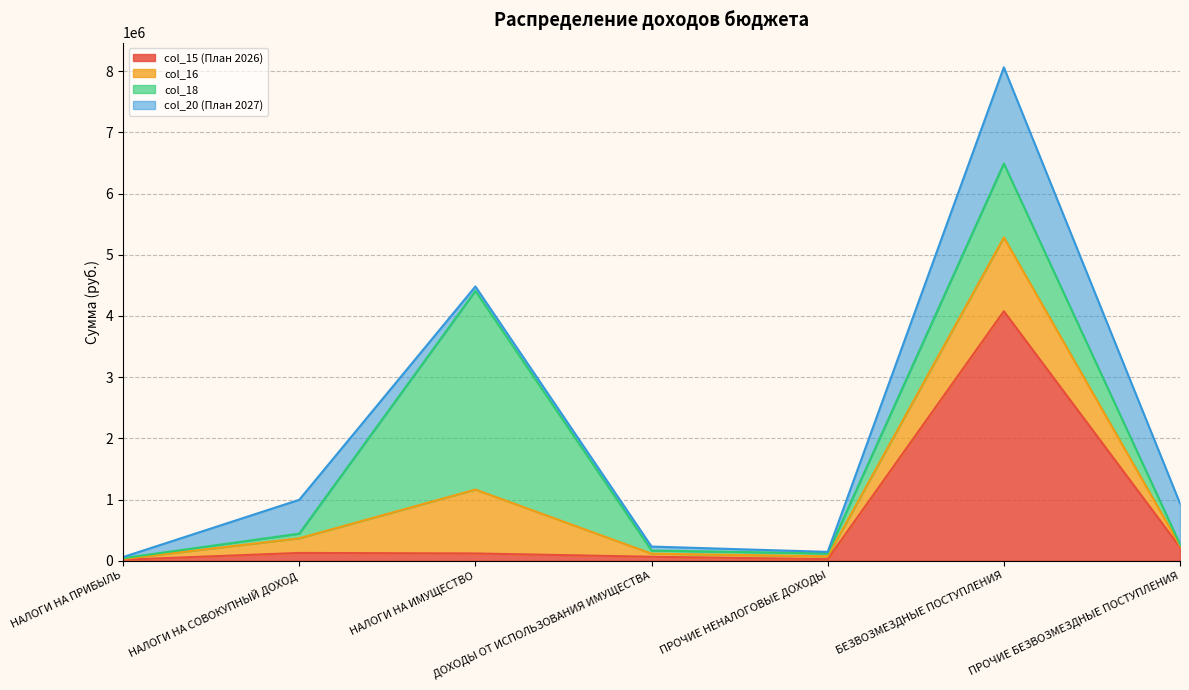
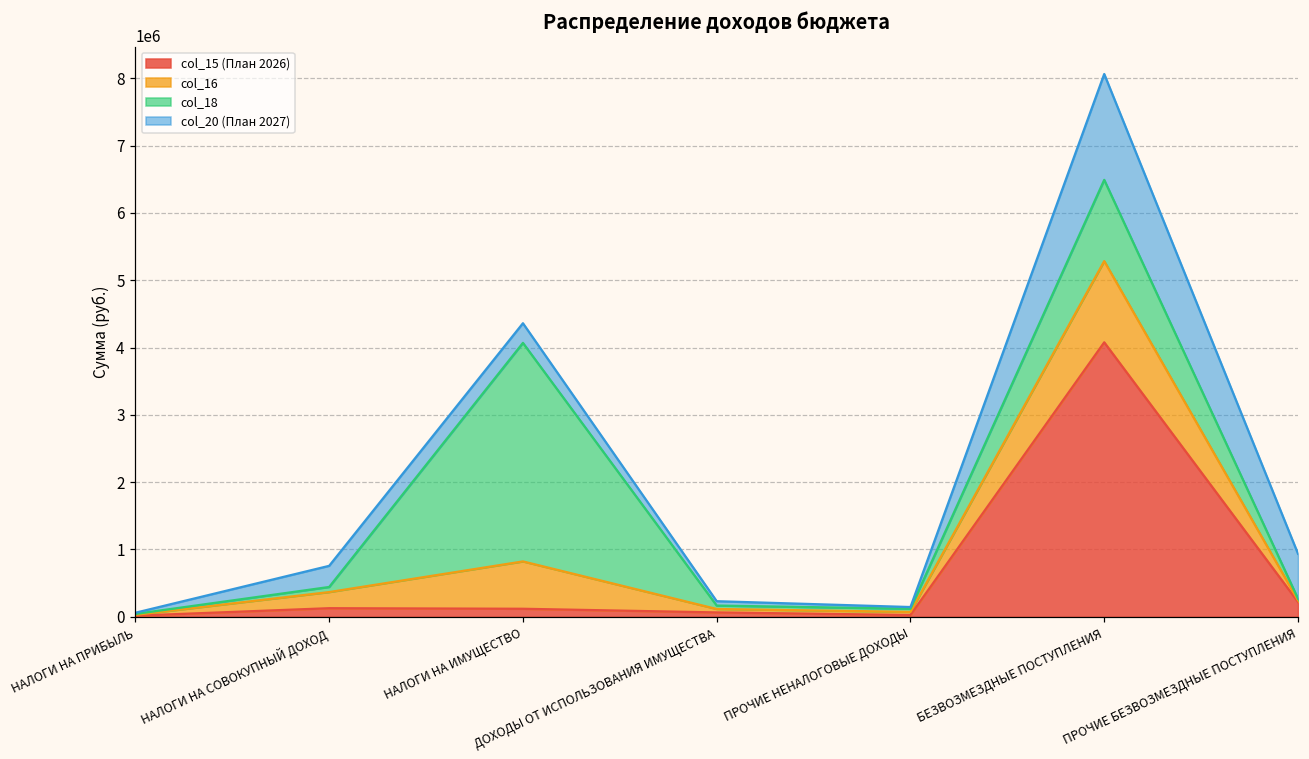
col_20 (План 2027), НАЛОГИ НА СОВОКУПНЫЙ ДОХОД: 600000 -> 300000
col_16, НАЛОГИ НА ИМУЩЕСТВО: 1000000 -> 700000
col_20 (План 2027), НАЛОГИ НА ИМУЩЕСТВО: 100000 -> 300000
